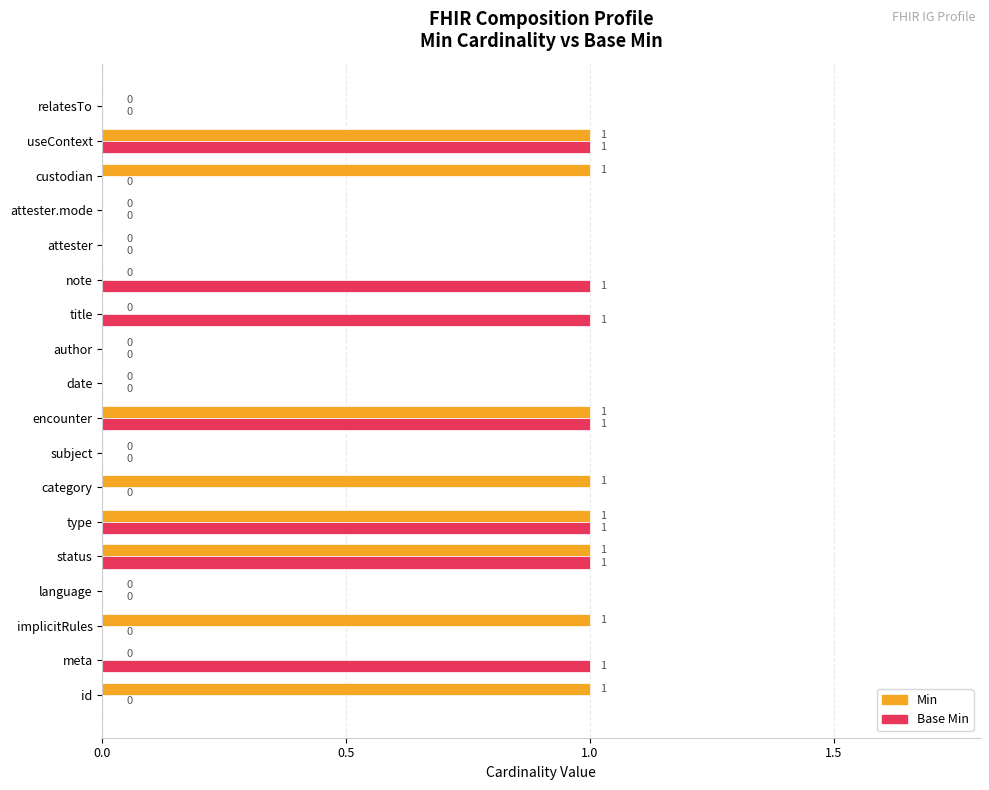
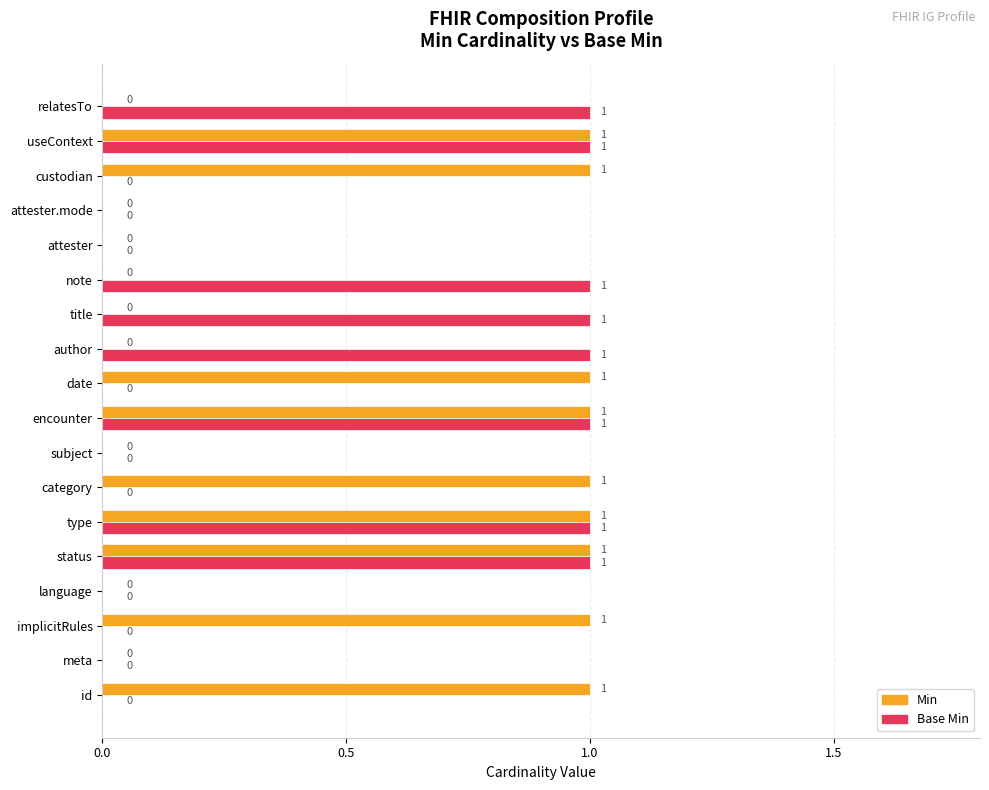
Base Min, relatesTo: 0 -> 1
Base Min, author: 0 -> 1
Min, date: 0 -> 1
Base Min, meta: 1 -> 0
